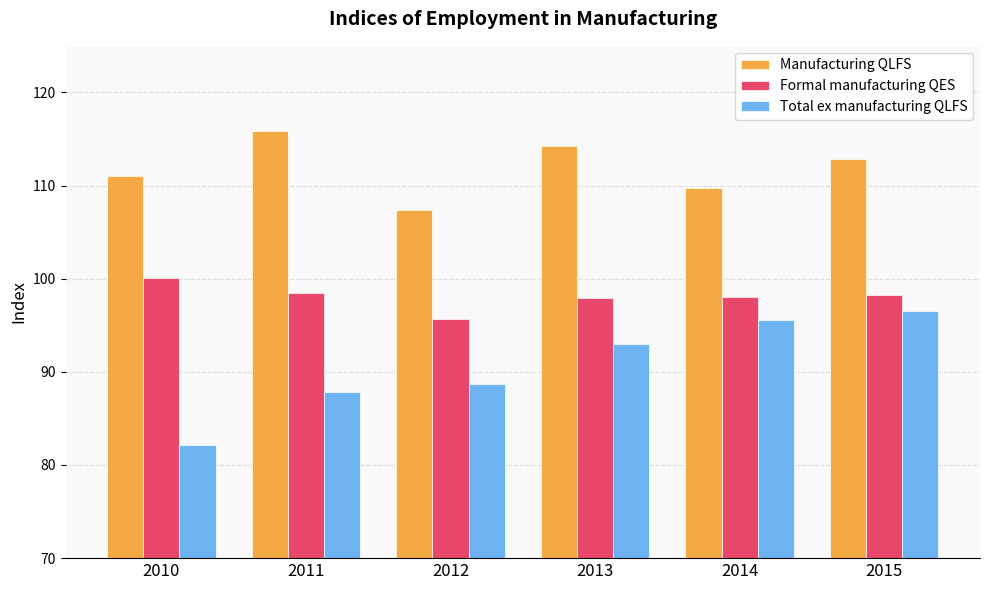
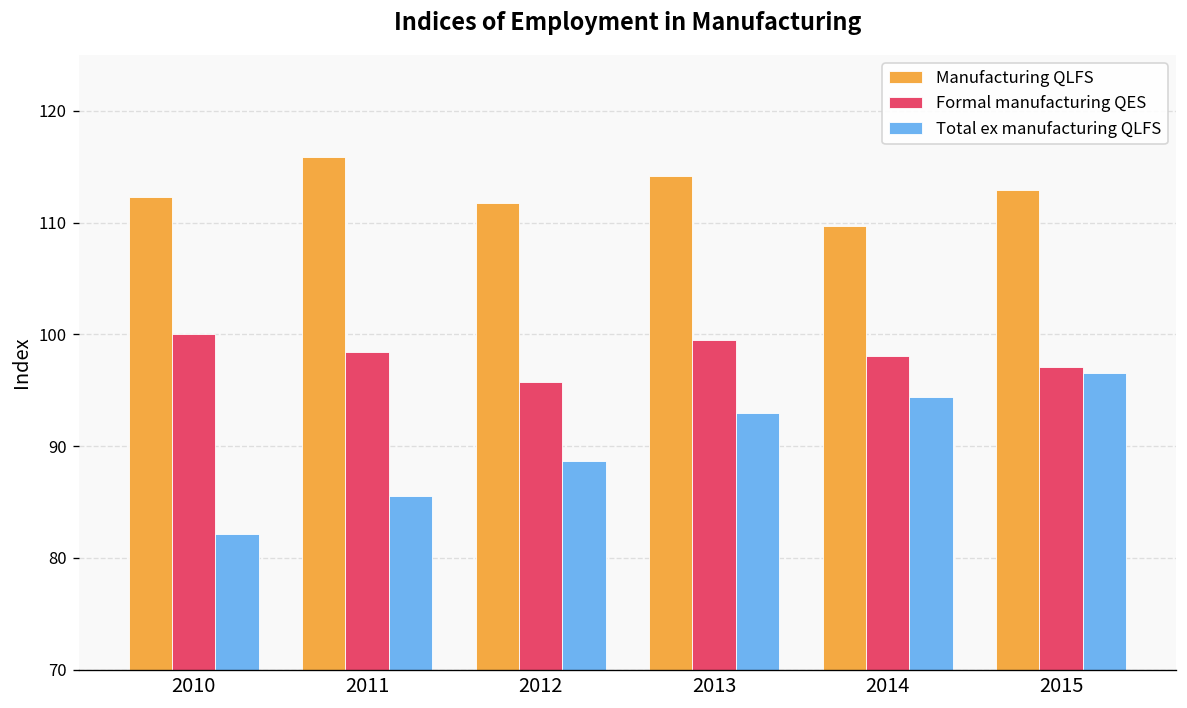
Manufacturing QLFS, 2010: 111 -> 112
Total ex manufacturing QLFS, 2011: 88 -> 86
Manufacturing QLFS, 2012: 107 -> 112
Formal manufacturing QES, 2013: 98 -> 100
Total ex manufacturing QLFS, 2014: 96 -> 94
Formal manufacturing QES, 2015: 98 -> 97
